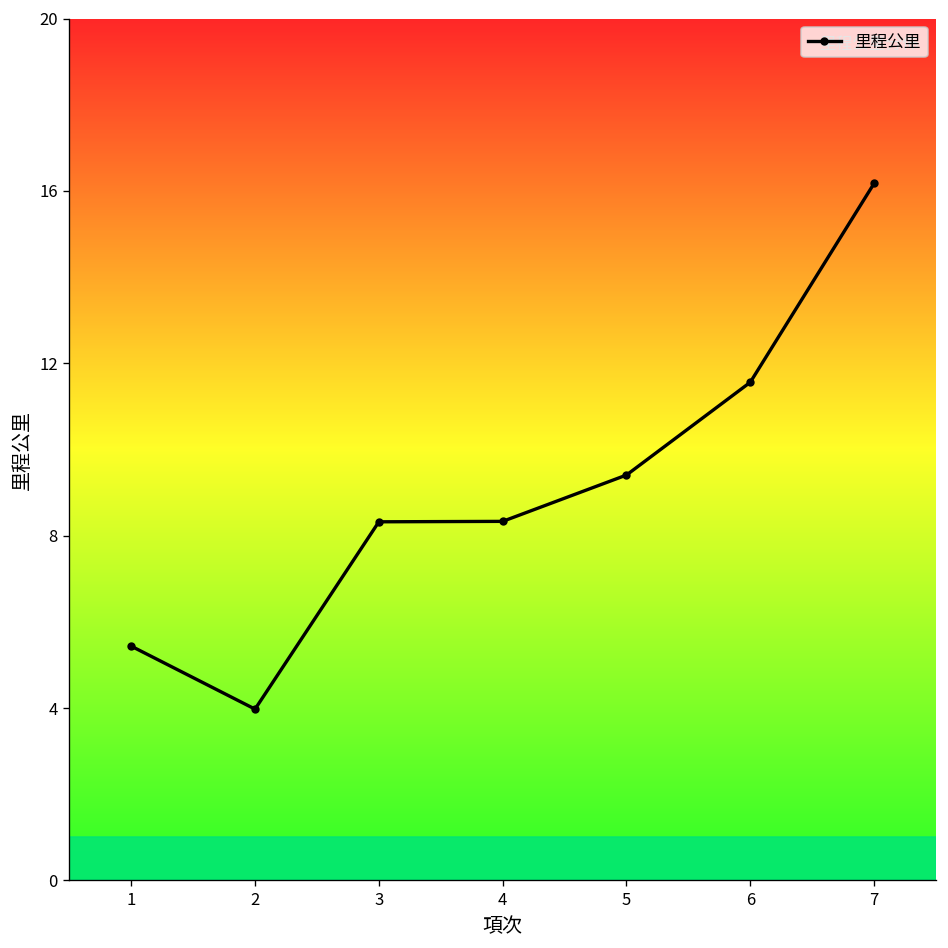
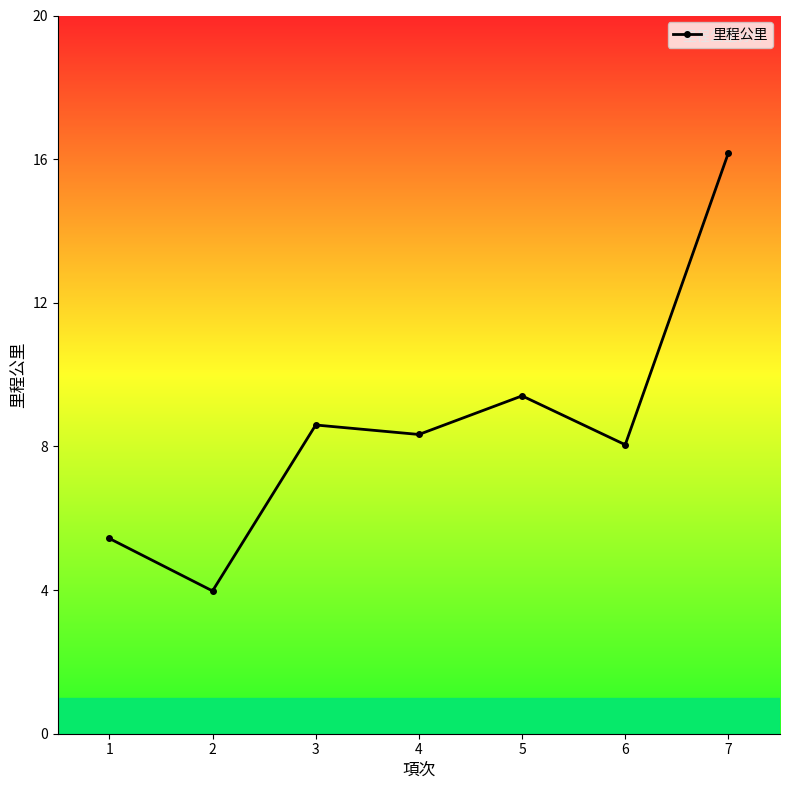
3: 8.3 -> 8.6
6: 11.6 -> 8.0
